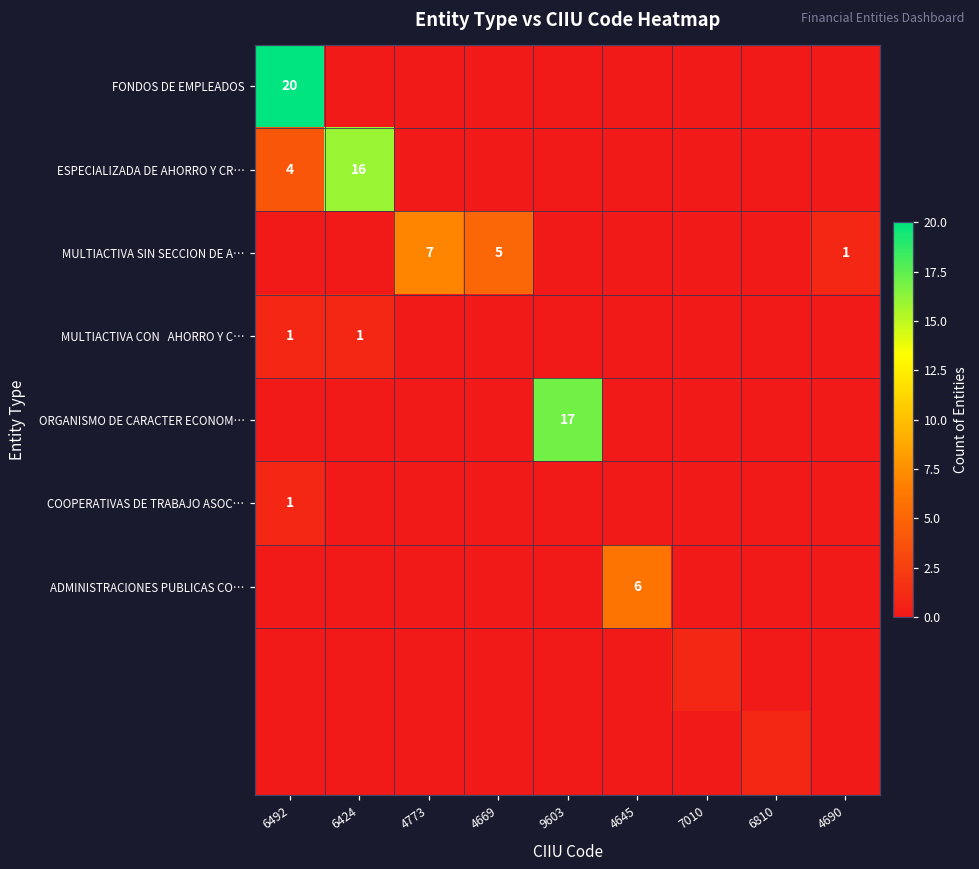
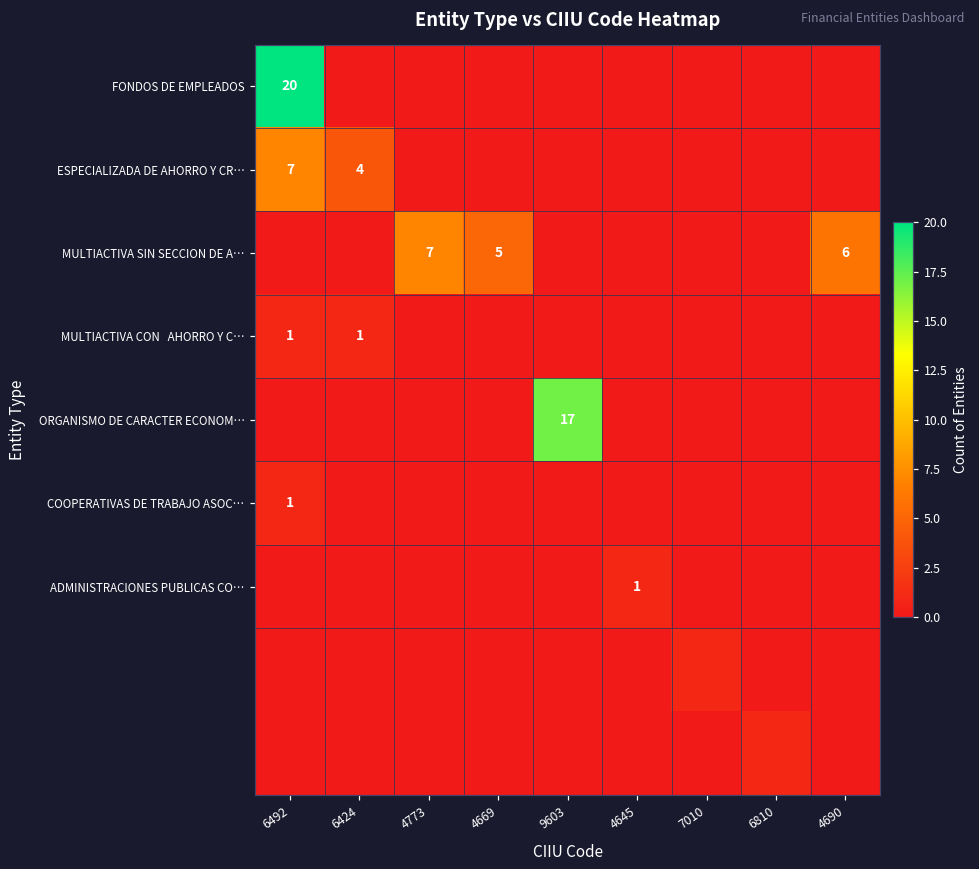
ESPECIALIZADA DE AHORRO Y CR…, 6492: 4 -> 7
ESPECIALIZADA DE AHORRO Y CR…, 6424: 16 -> 4
MULTIACTIVA SIN SECCION DE A…, 4690: 1 -> 6
ADMINISTRACIONES PUBLICAS CO…, 4645: 6 -> 1
